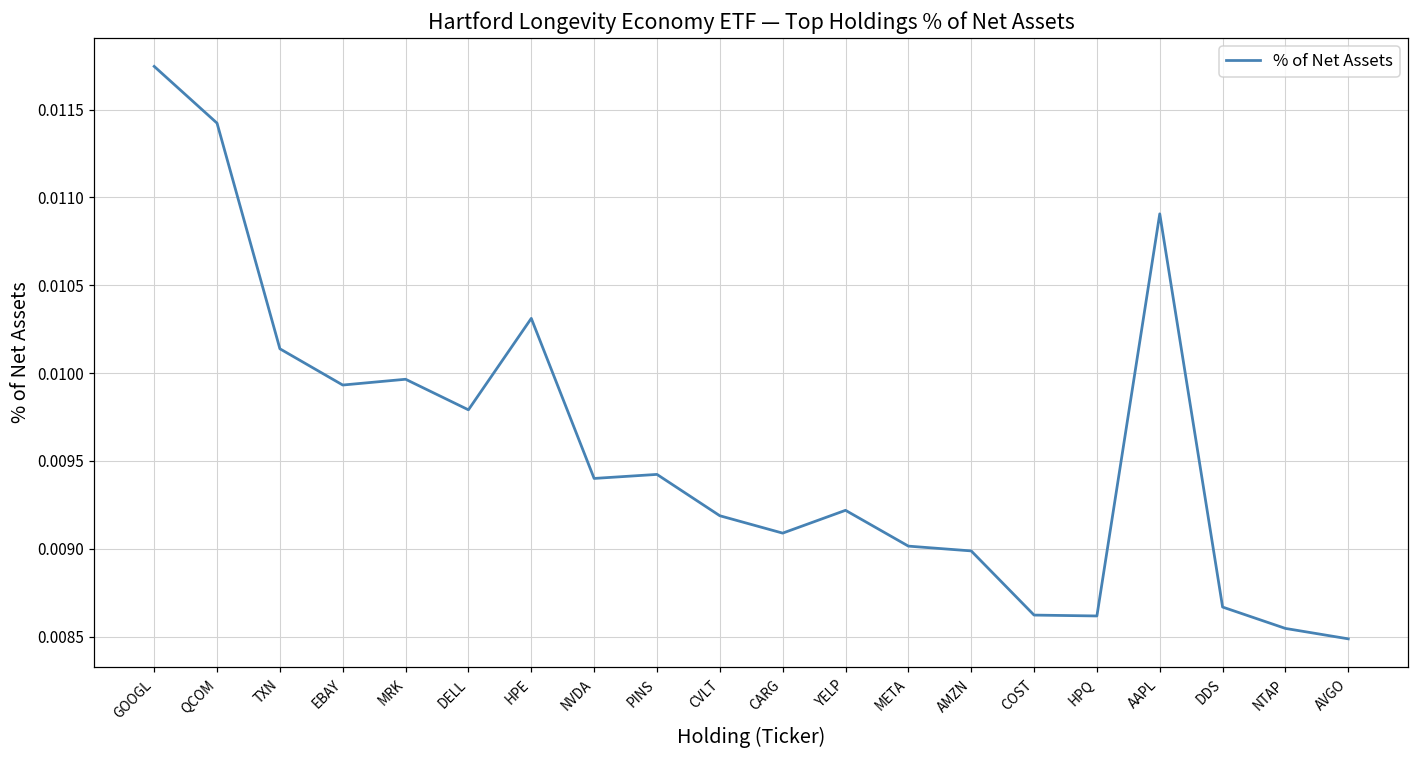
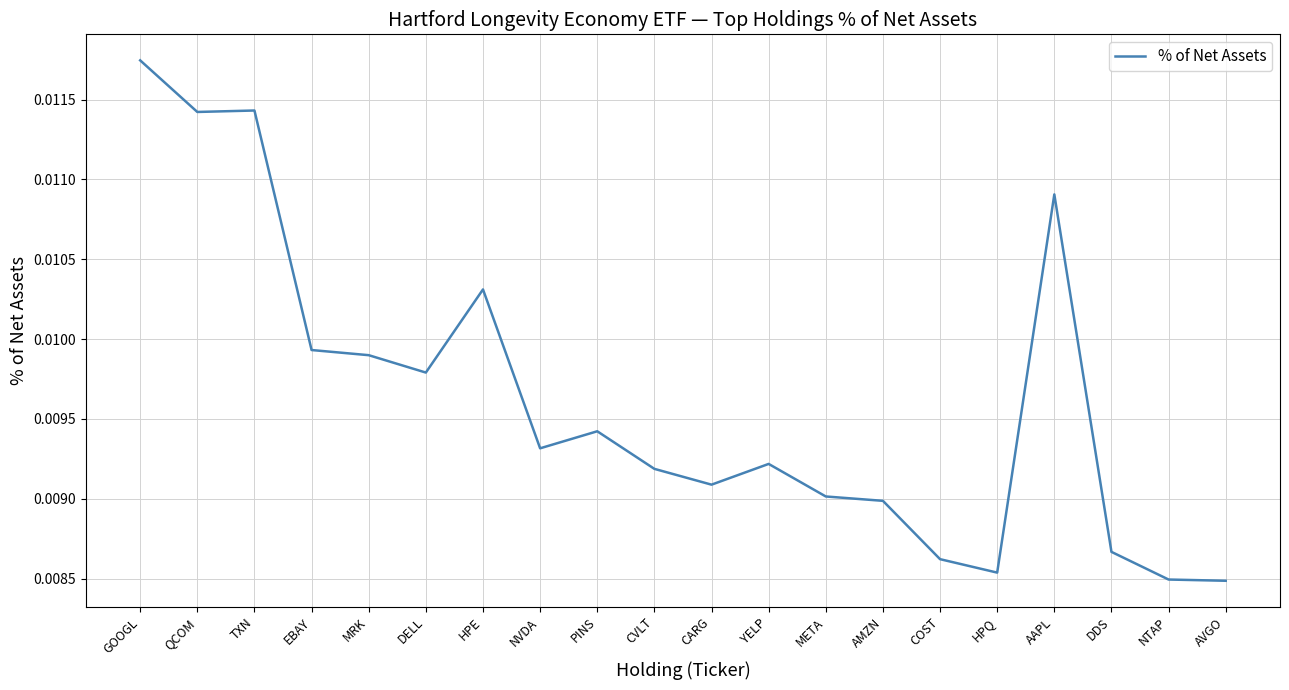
TXN: 0.01014 -> 0.01143
MRK: 0.00996 -> 0.00990
NVDA: 0.00940 -> 0.00932
HPQ: 0.00862 -> 0.00854
NTAP: 0.00855 -> 0.00849
